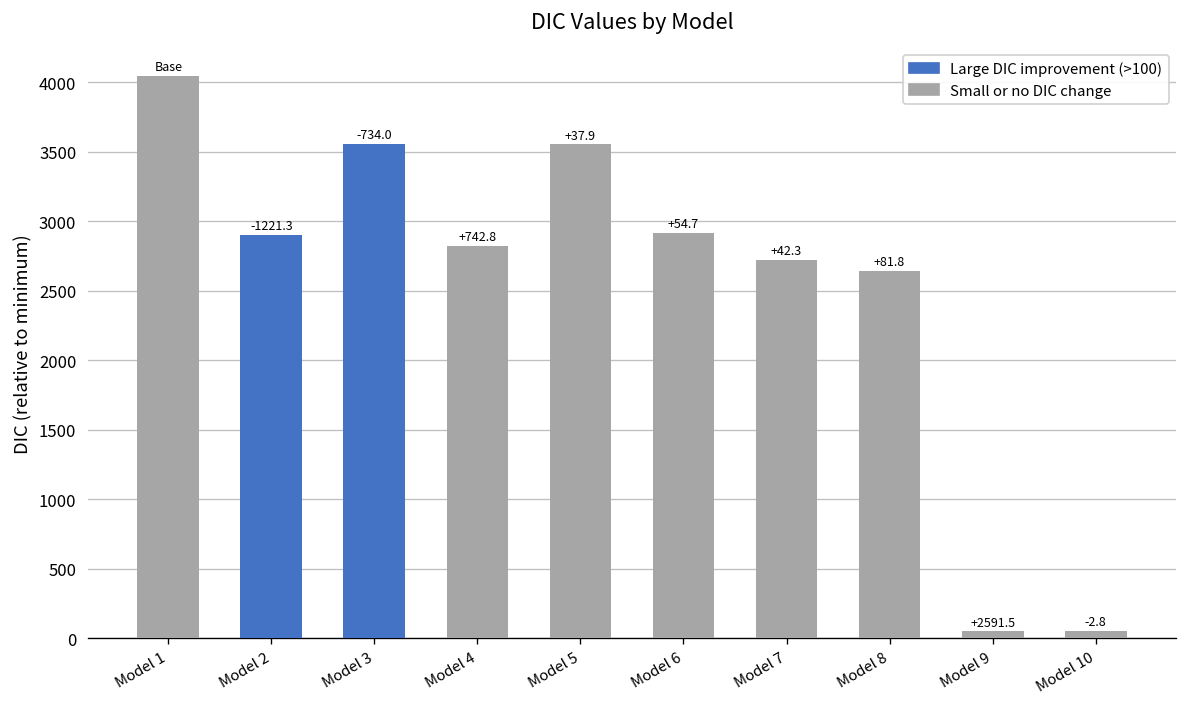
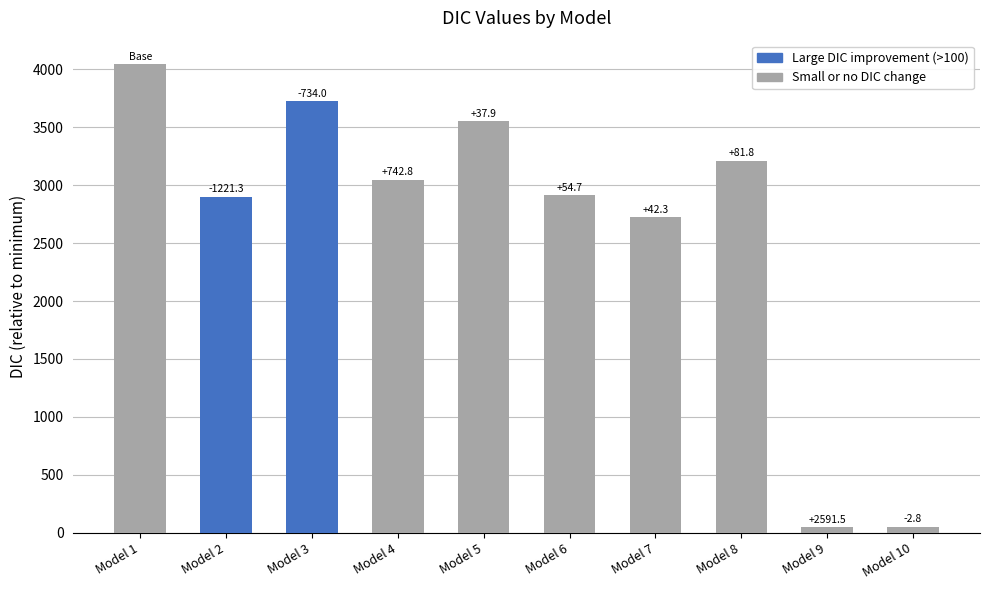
Model 3: 3560 -> 3720
Model 4: 2820 -> 3050
Model 8: 2640 -> 3210
